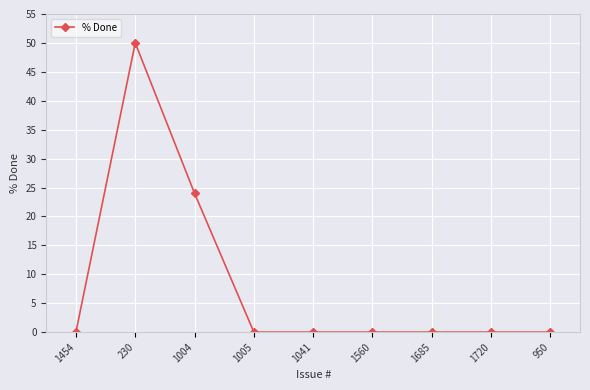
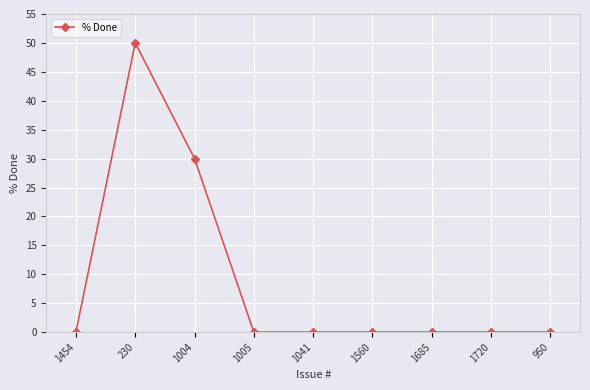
1004: 24 -> 30
